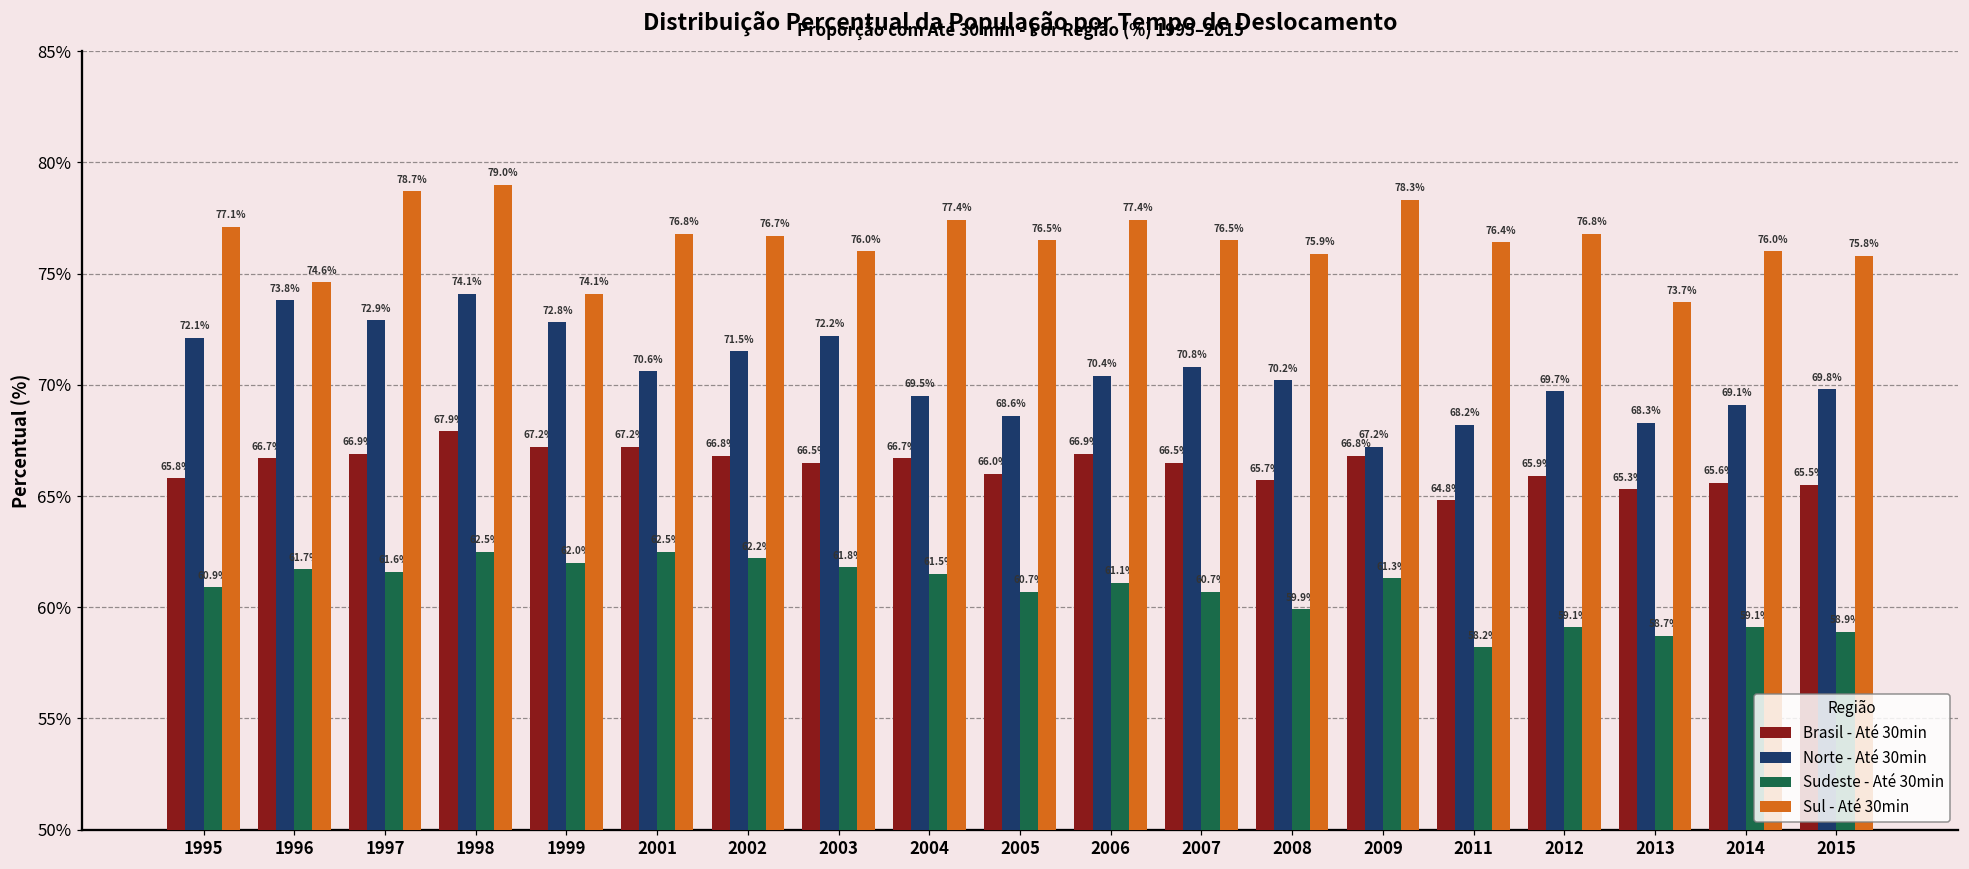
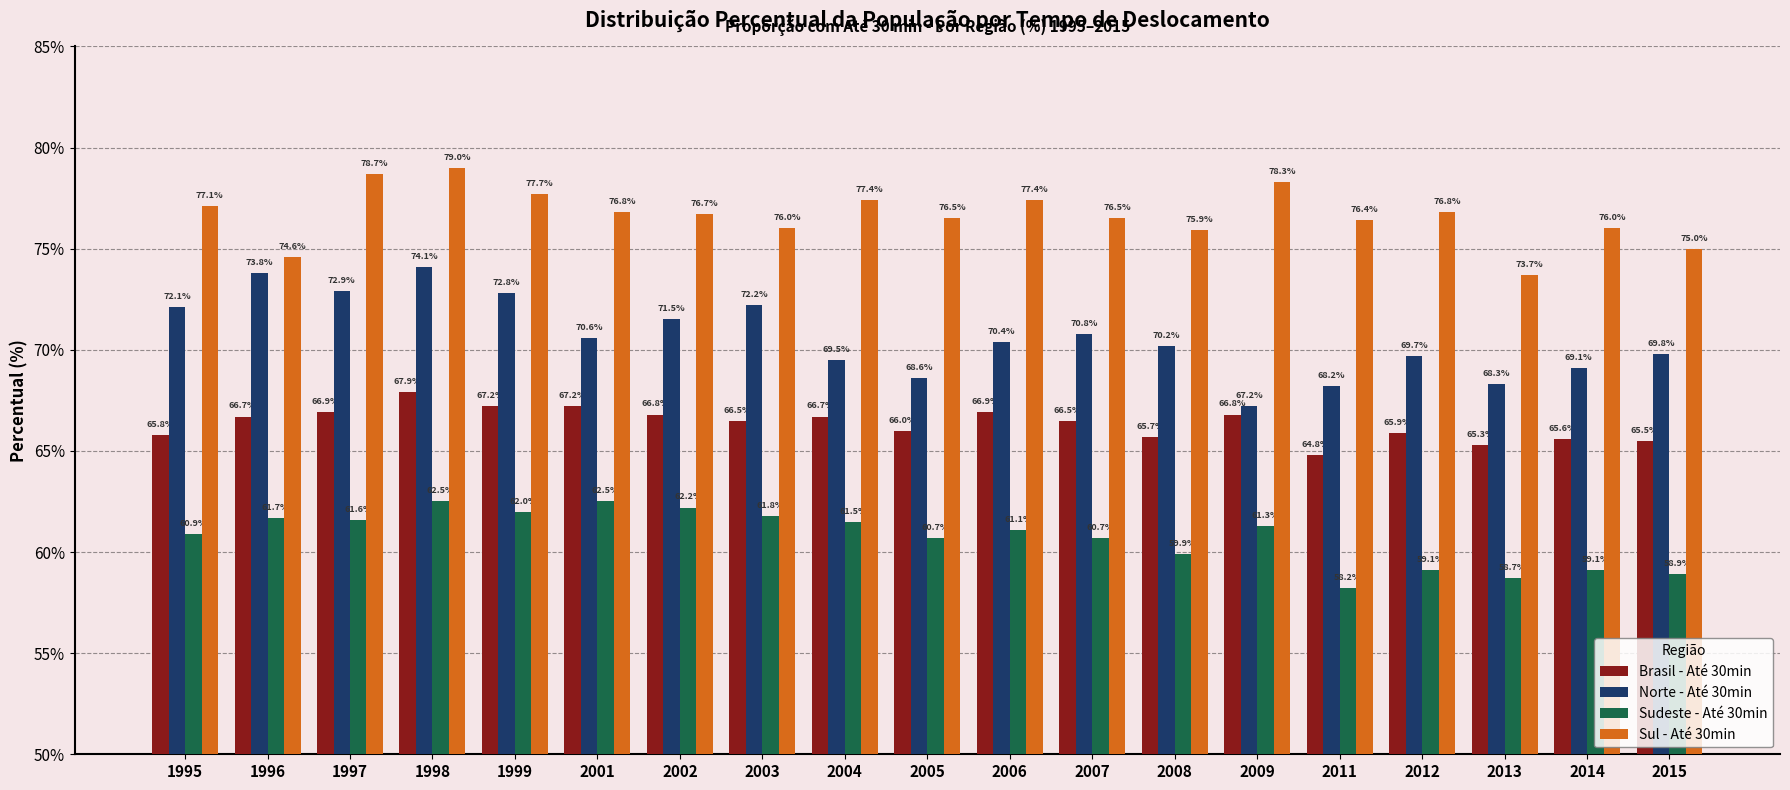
Sul - Até 30min, 1999: 74.1% -> 77.7%
Sul - Até 30min, 2015: 75.8% -> 75.0%
